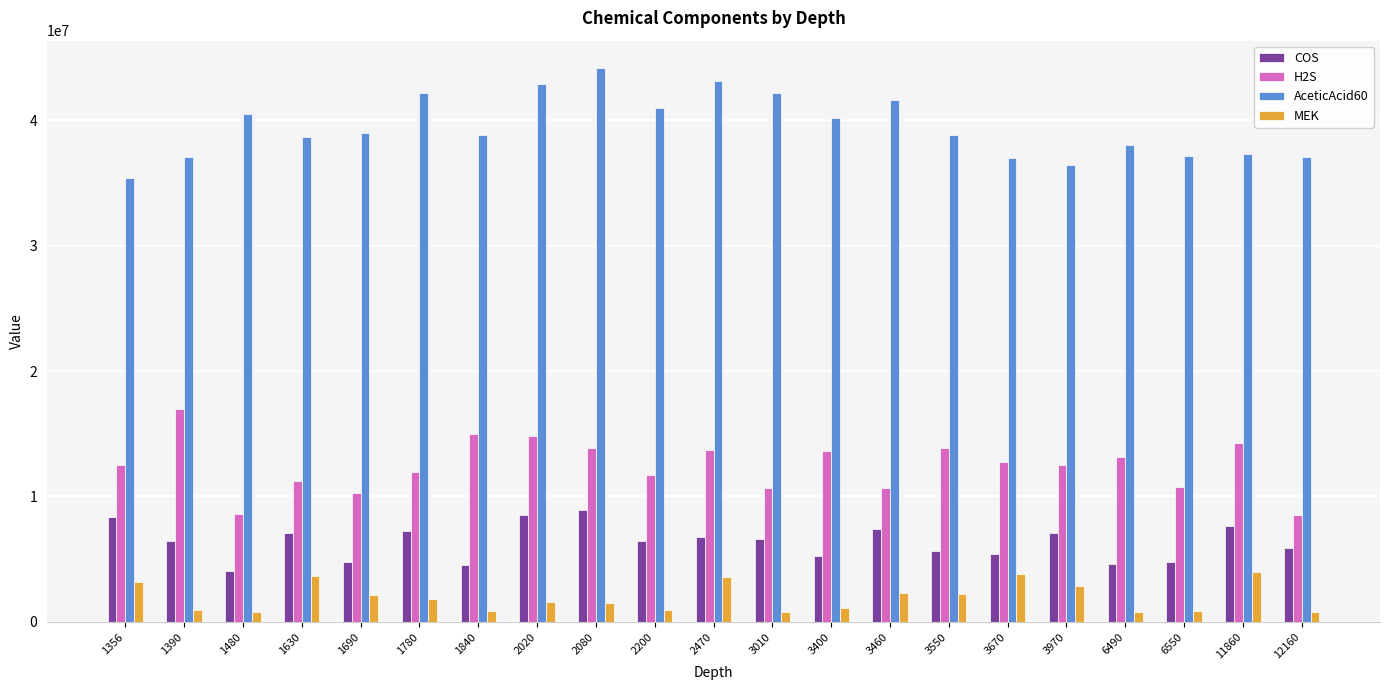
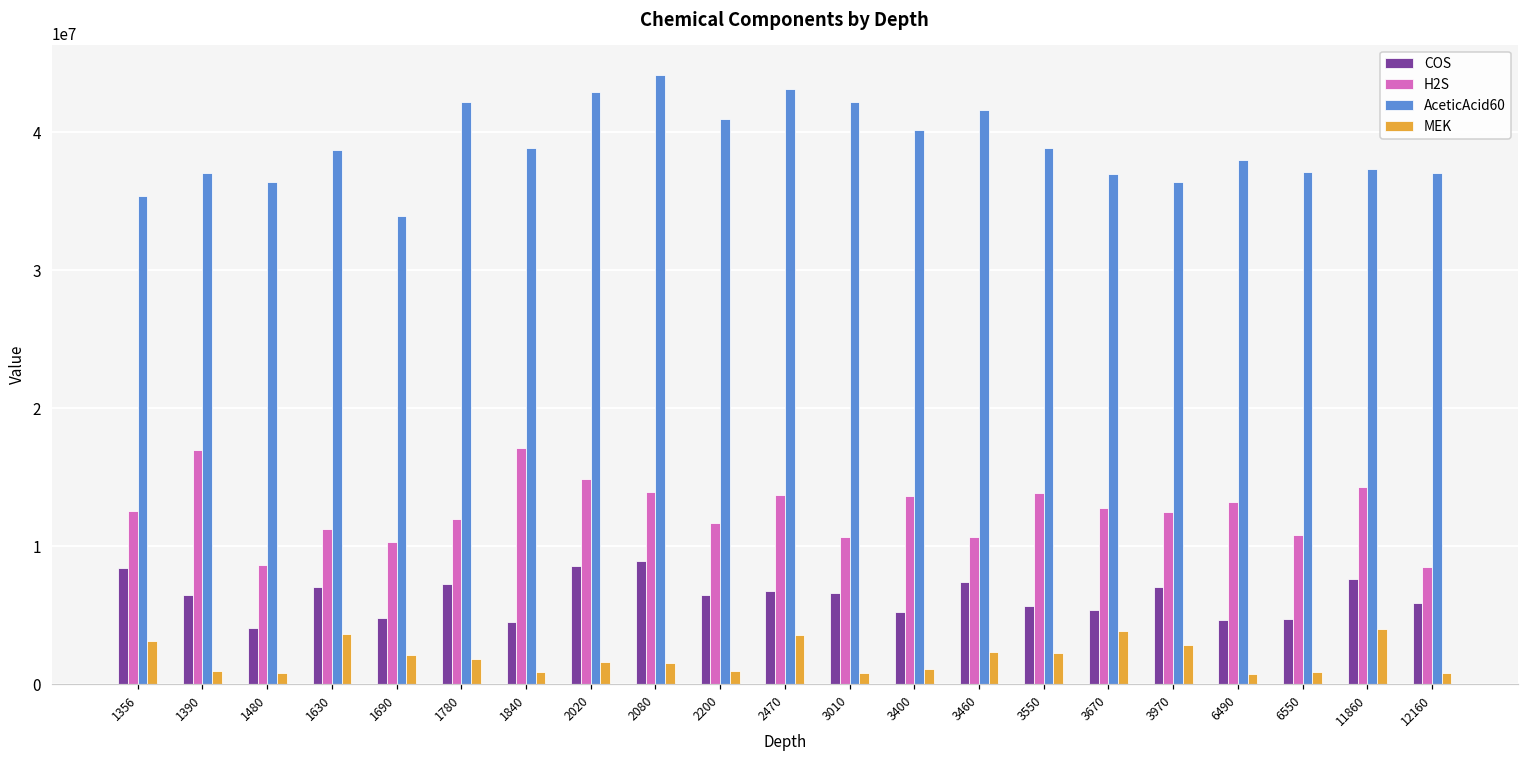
AceticAcid60, 1480: 40500000 -> 36400000
AceticAcid60, 1690: 39000000 -> 33900000
H2S, 1840: 15000000 -> 17100000
